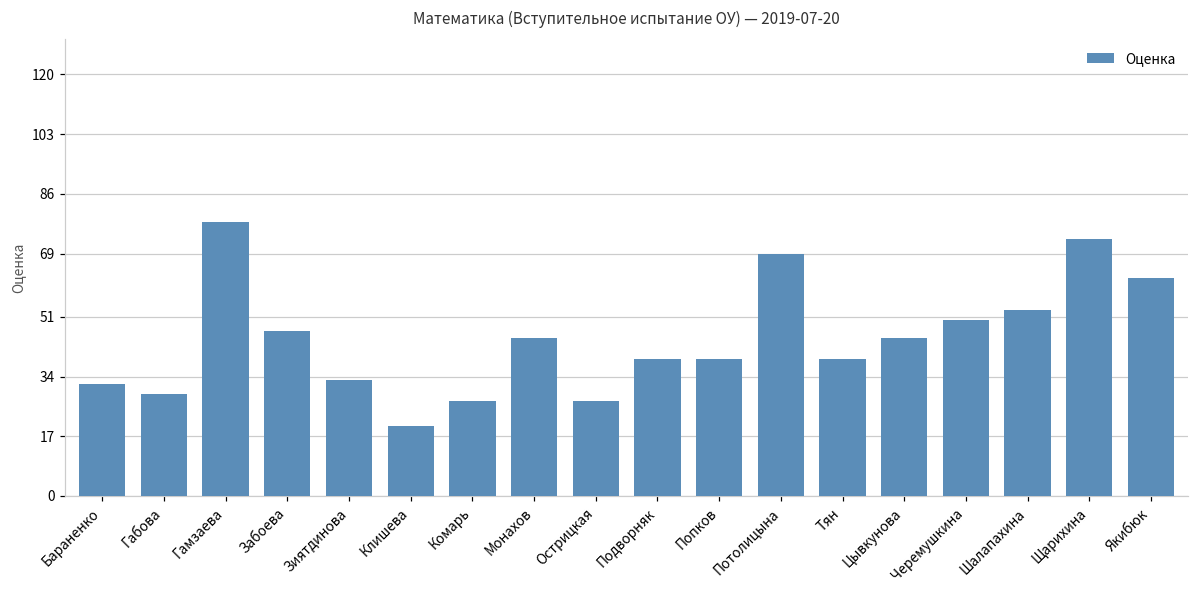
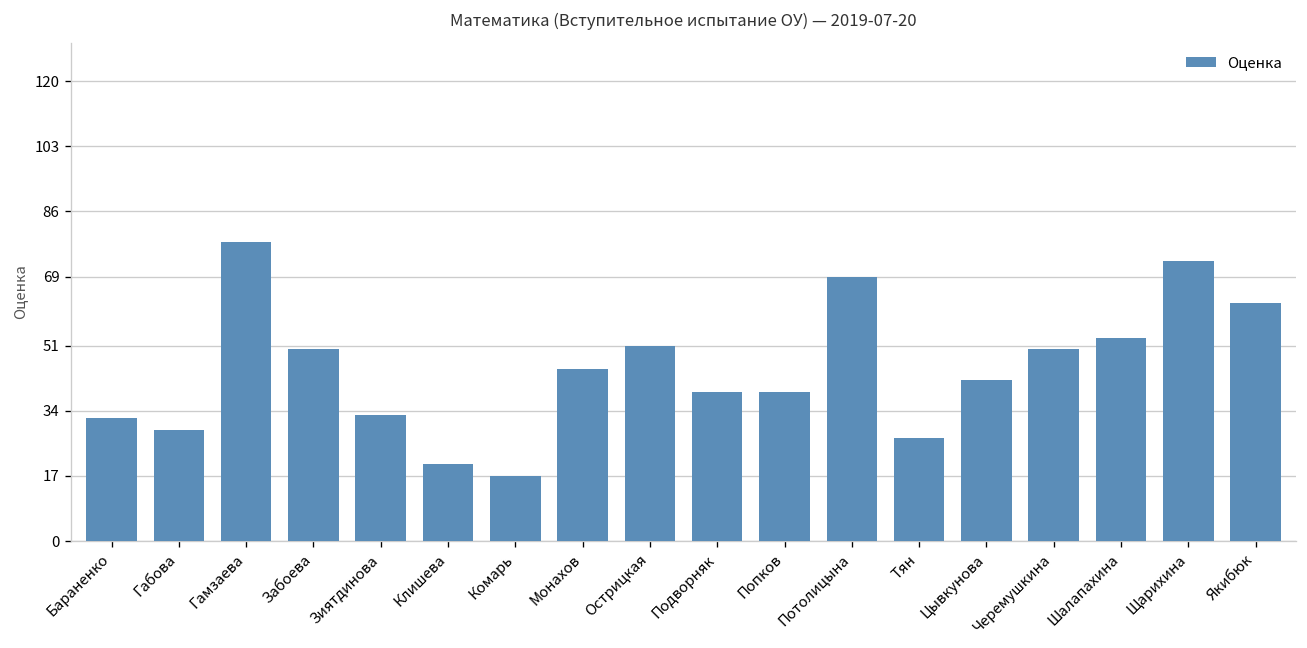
Забоева: 47 -> 50
Комарь: 27 -> 17
Острицкая: 27 -> 51
Тян: 39 -> 27
Цывкунова: 45 -> 42
